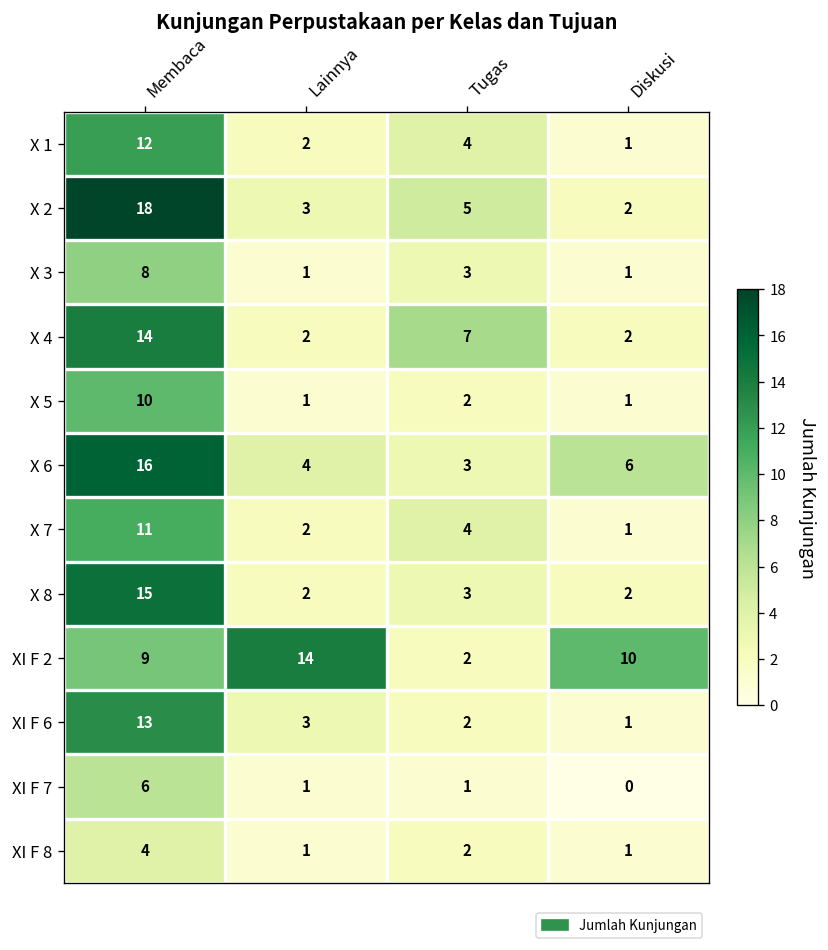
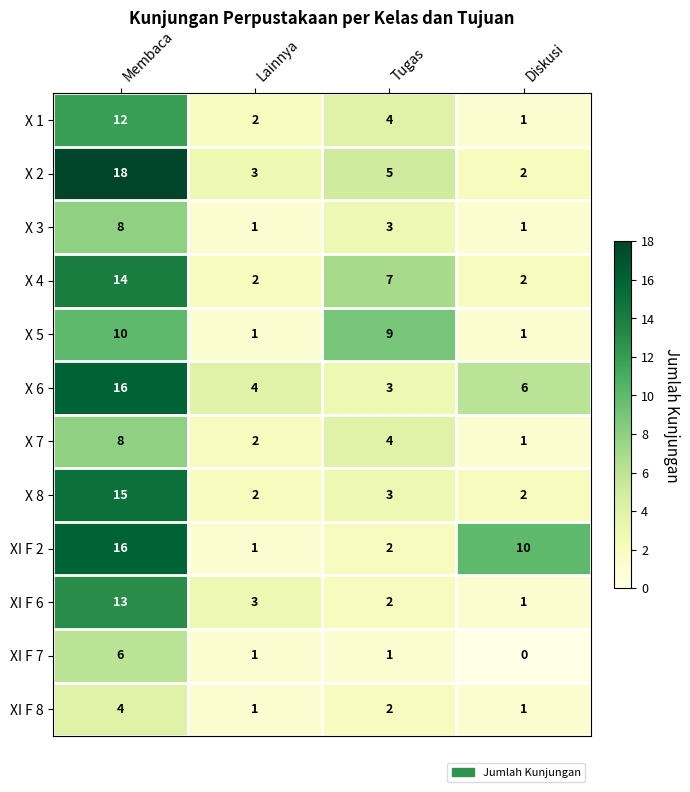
X 5, Tugas: 2 -> 9
X 7, Membaca: 11 -> 8
XI F 2, Membaca: 9 -> 16
XI F 2, Lainnya: 14 -> 1
